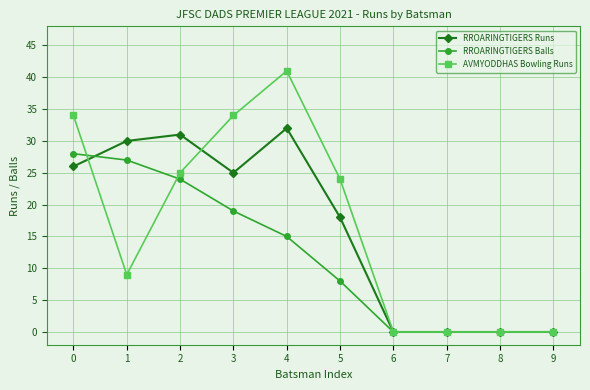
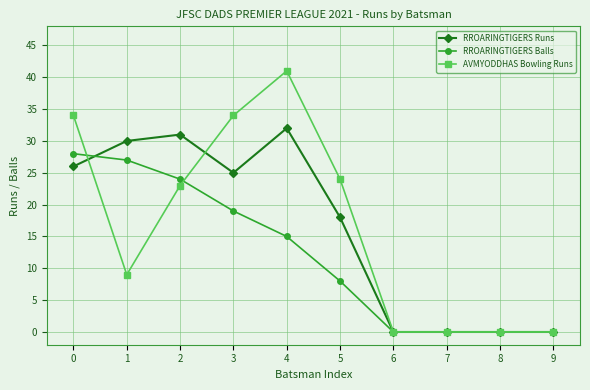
AVMYODDHAS Bowling Runs, 2: 25 -> 23
